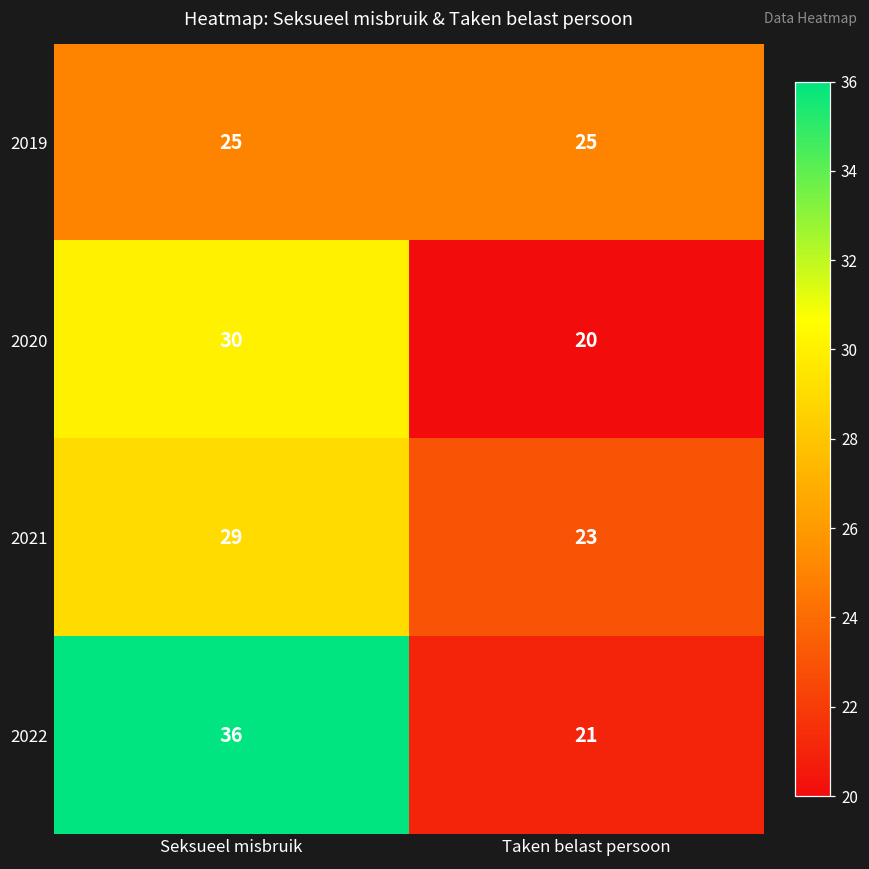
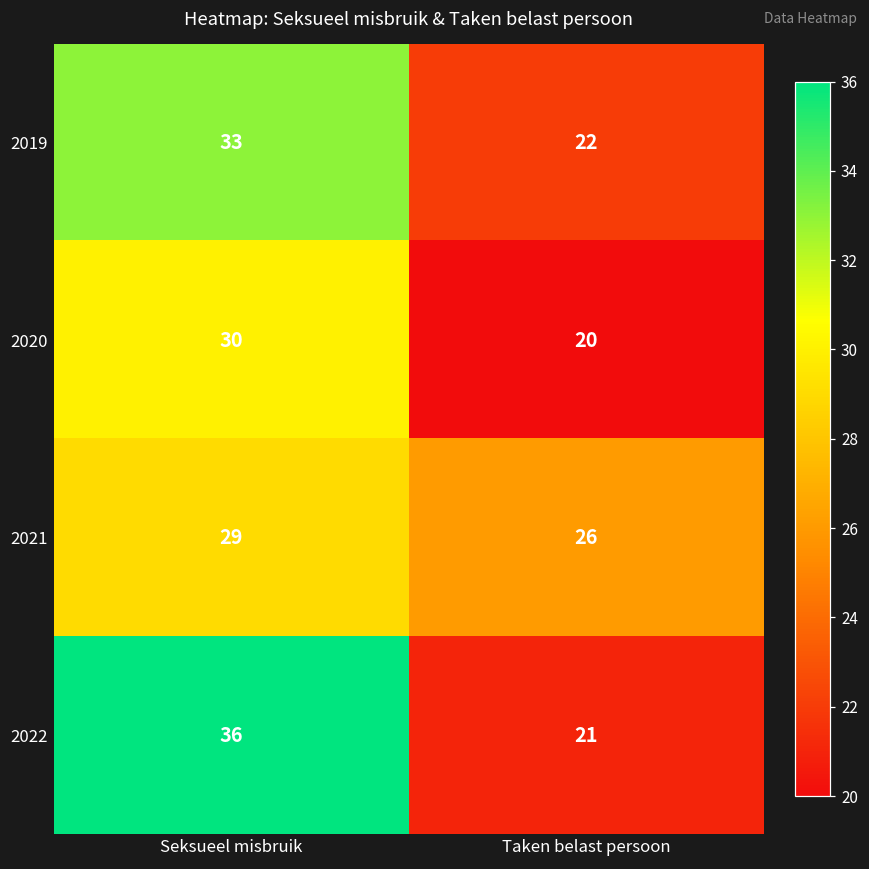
2019, Seksueel misbruik: 25 -> 33
2019, Taken belast persoon: 25 -> 22
2021, Taken belast persoon: 23 -> 26
